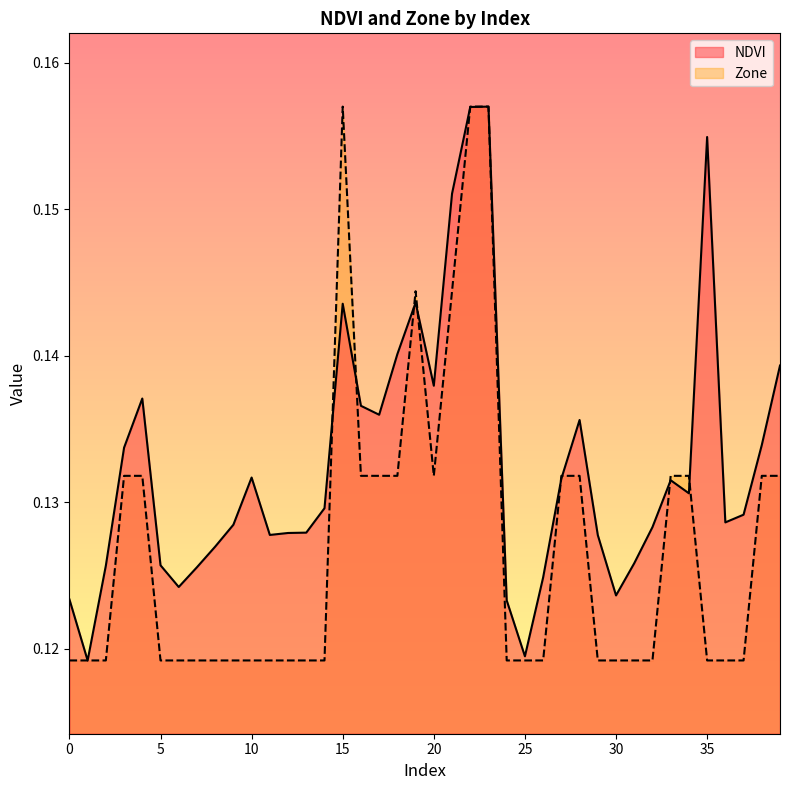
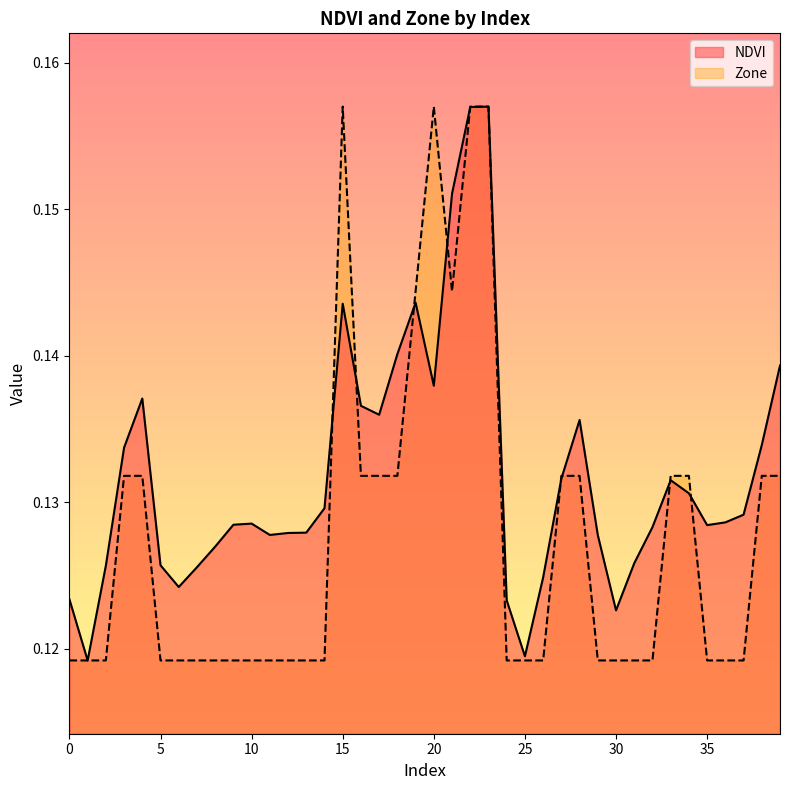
NDVI, 10: 0.1317 -> 0.1285
Zone, 20: 0.1318 -> 0.1570
NDVI, 30: 0.1236 -> 0.1226
NDVI, 35: 0.1549 -> 0.1284
